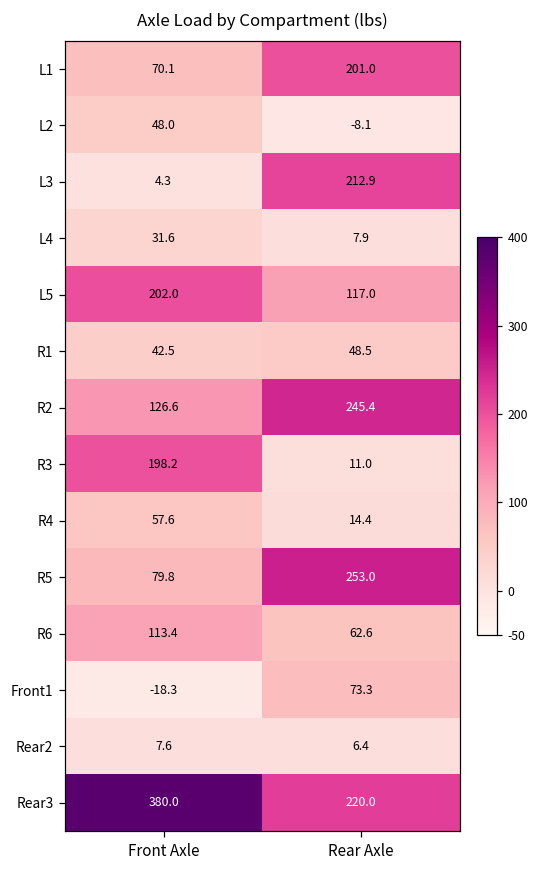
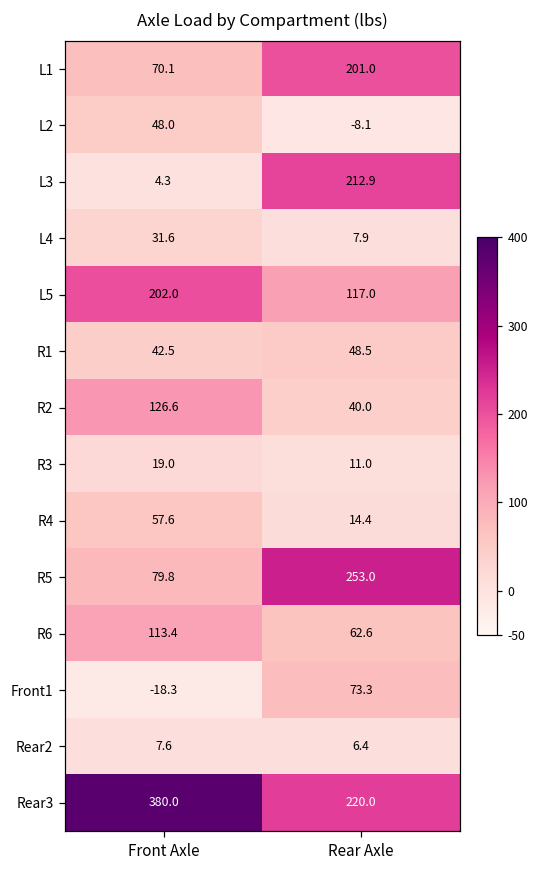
R2, Rear Axle: 245.4 -> 40.0
R3, Front Axle: 198.2 -> 19.0
